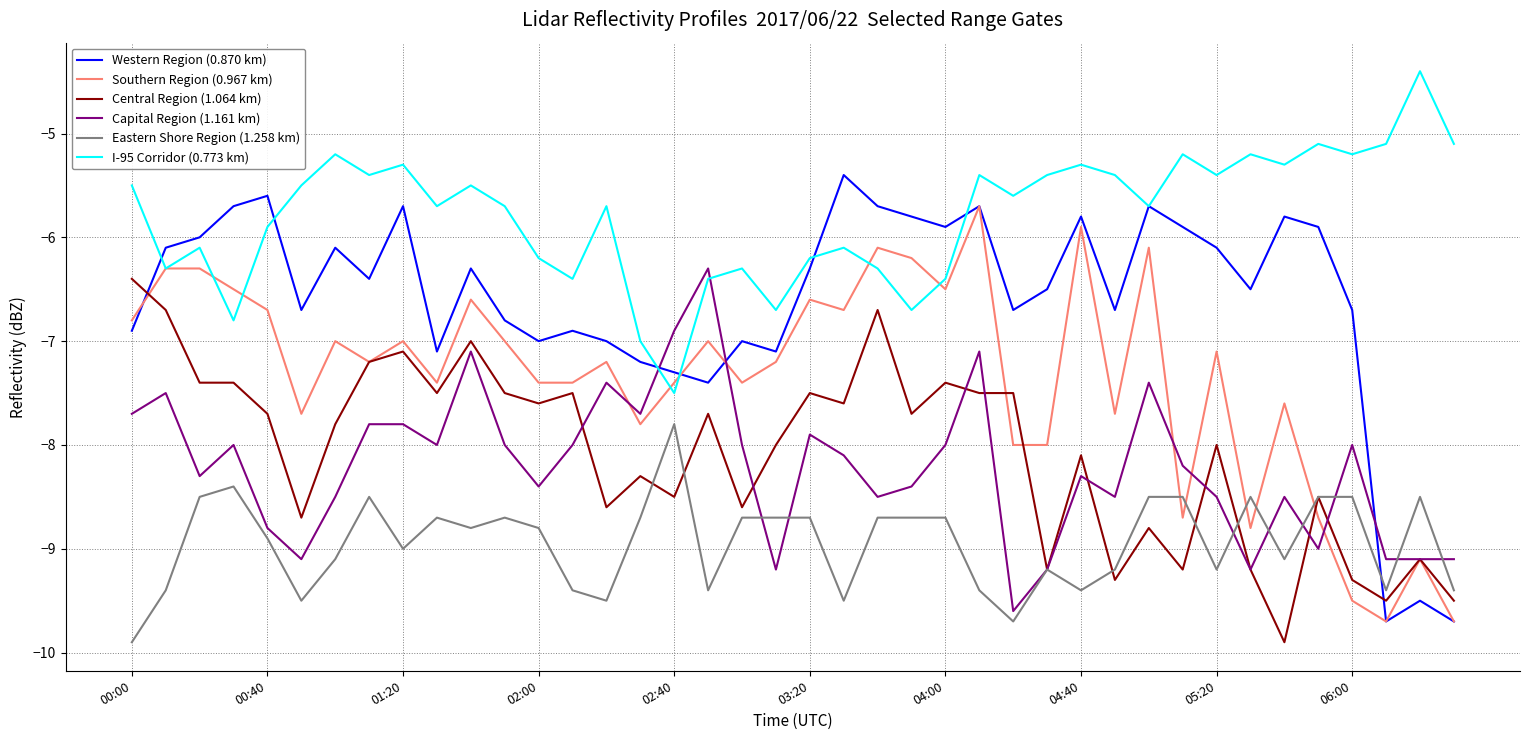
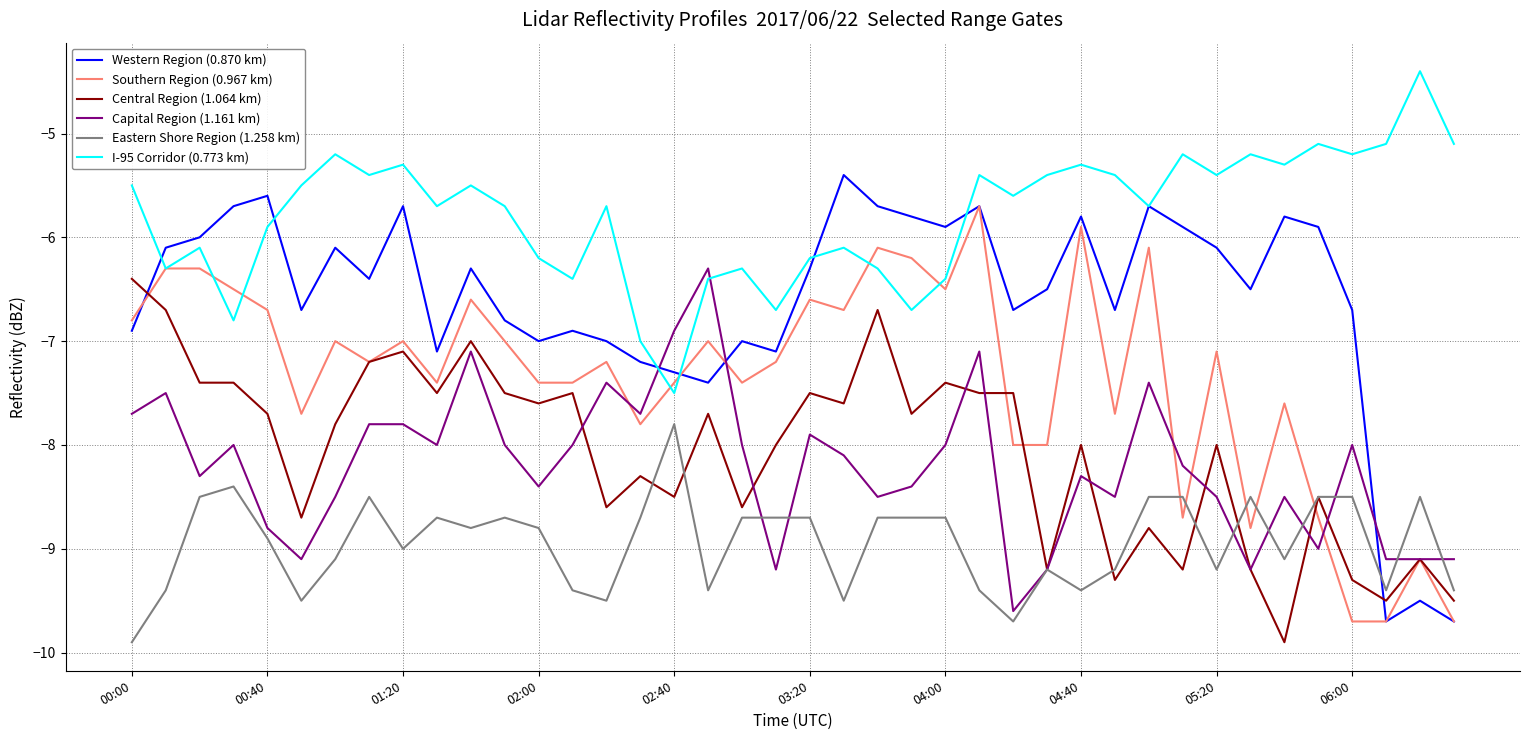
Central Region (1.064 km), 04:40: -8.1 -> -8.0
Southern Region (0.967 km), 06:00: -9.5 -> -9.7
